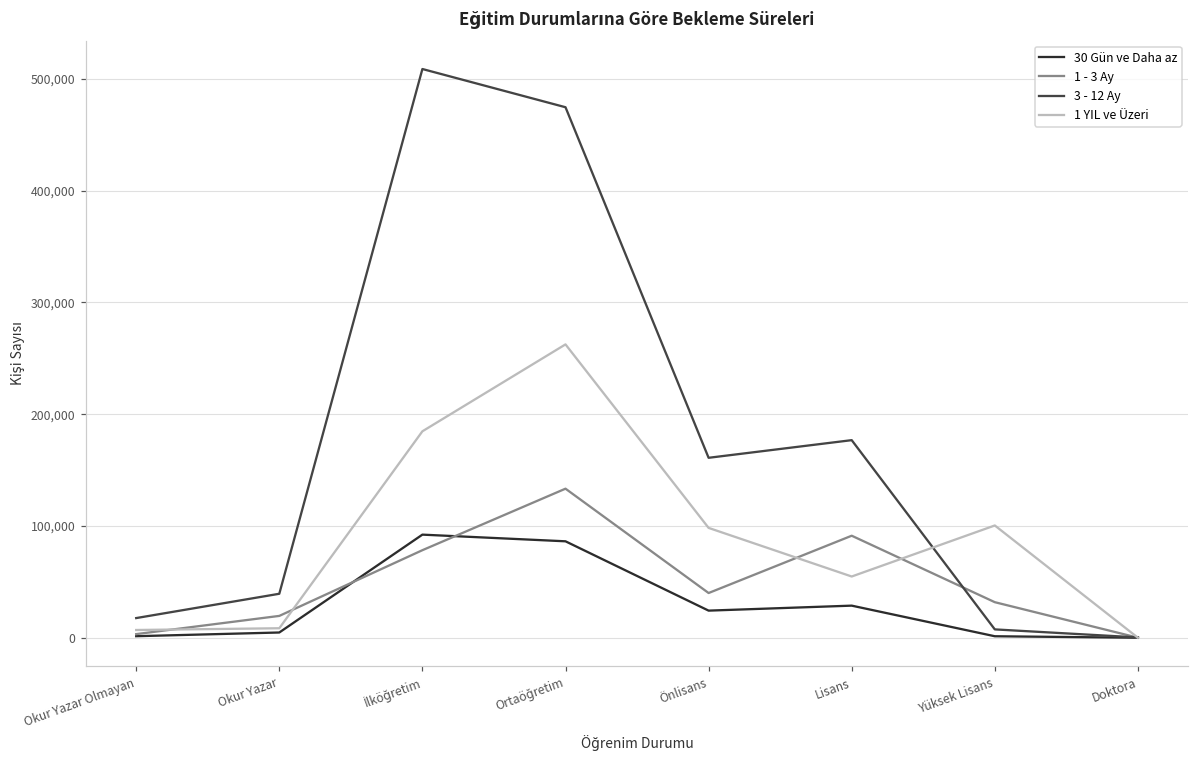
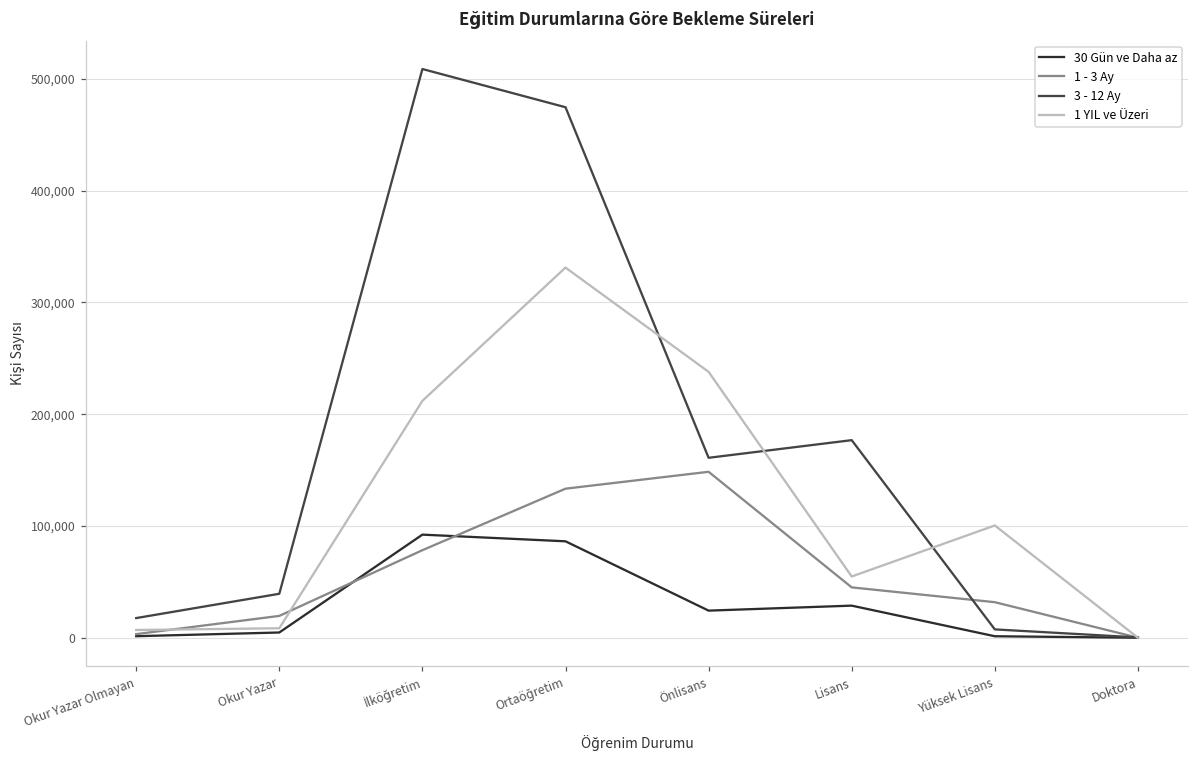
1 YIL ve Üzeri, İlköğretim: 185,000 -> 212,000
1 YIL ve Üzeri, Ortaöğretim: 262,000 -> 331,000
1 - 3 Ay, Önlisans: 40,000 -> 148,000
1 YIL ve Üzeri, Önlisans: 98,000 -> 238,000
1 - 3 Ay, Lisans: 91,000 -> 45,000
